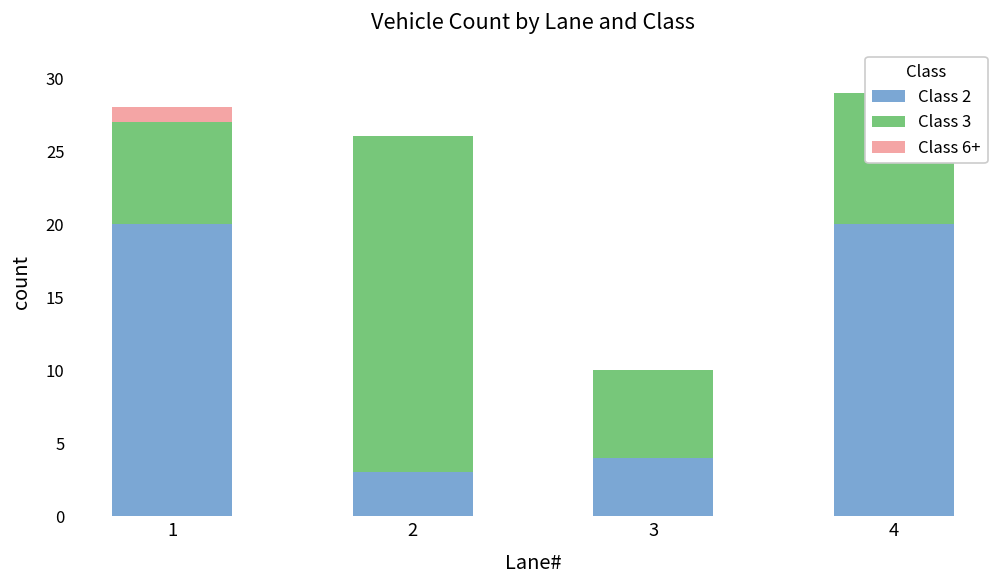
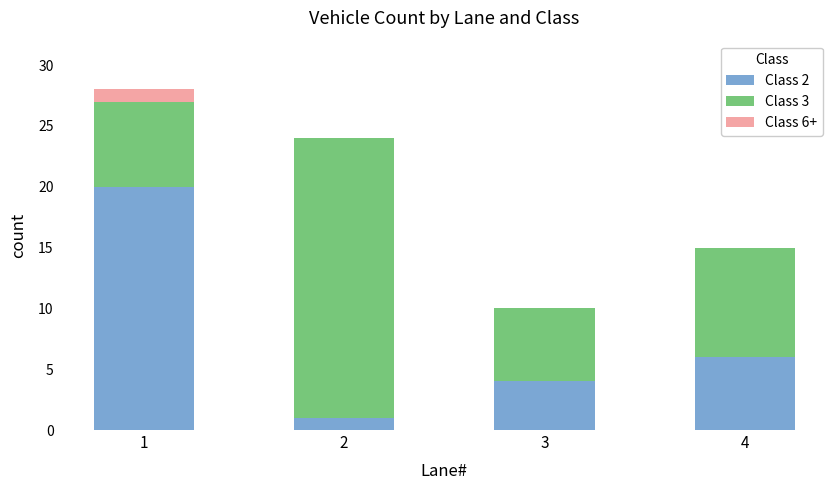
Class 2, 2: 3 -> 1
Class 2, 4: 20 -> 6
